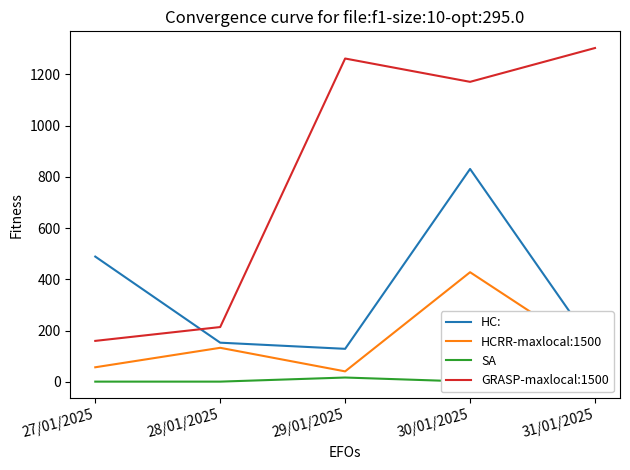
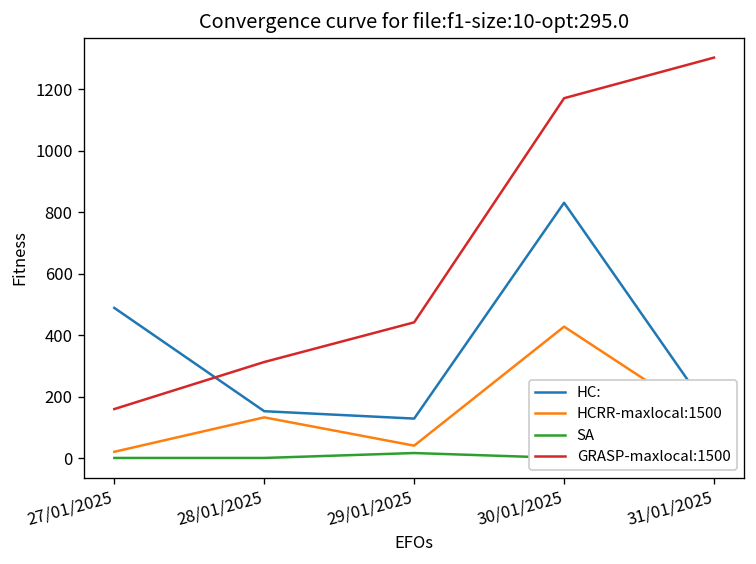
HCRR-maxlocal:1500, 27/01/2025: 60 -> 20
GRASP-maxlocal:1500, 28/01/2025: 210 -> 310
GRASP-maxlocal:1500, 29/01/2025: 1260 -> 440
